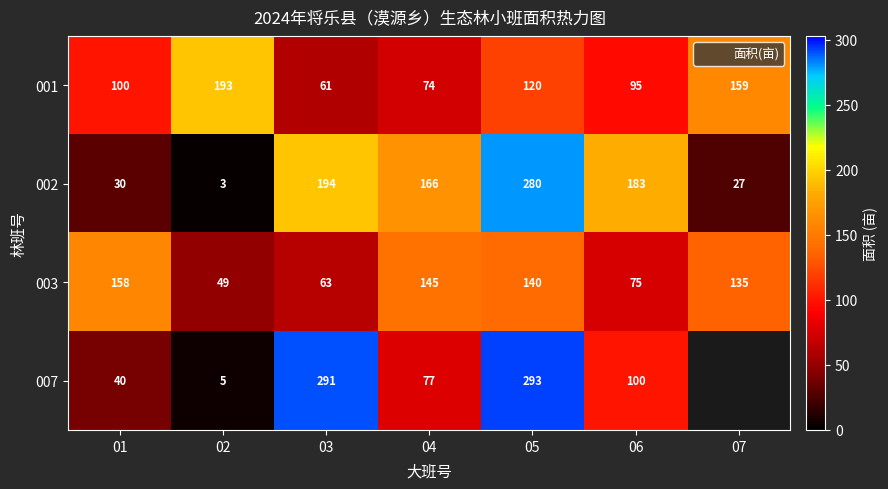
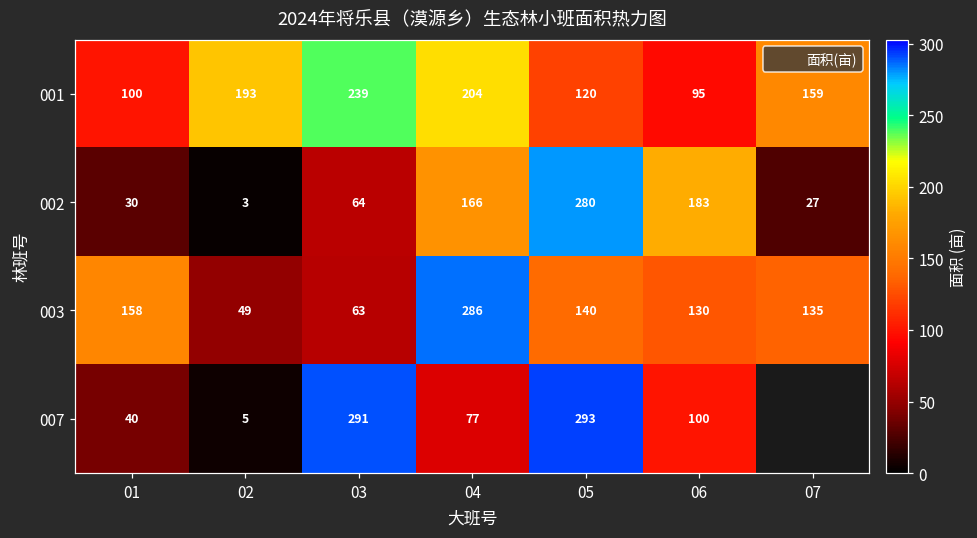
001, 03: 61 -> 239
001, 04: 74 -> 204
002, 03: 194 -> 64
003, 04: 145 -> 286
003, 06: 75 -> 130
